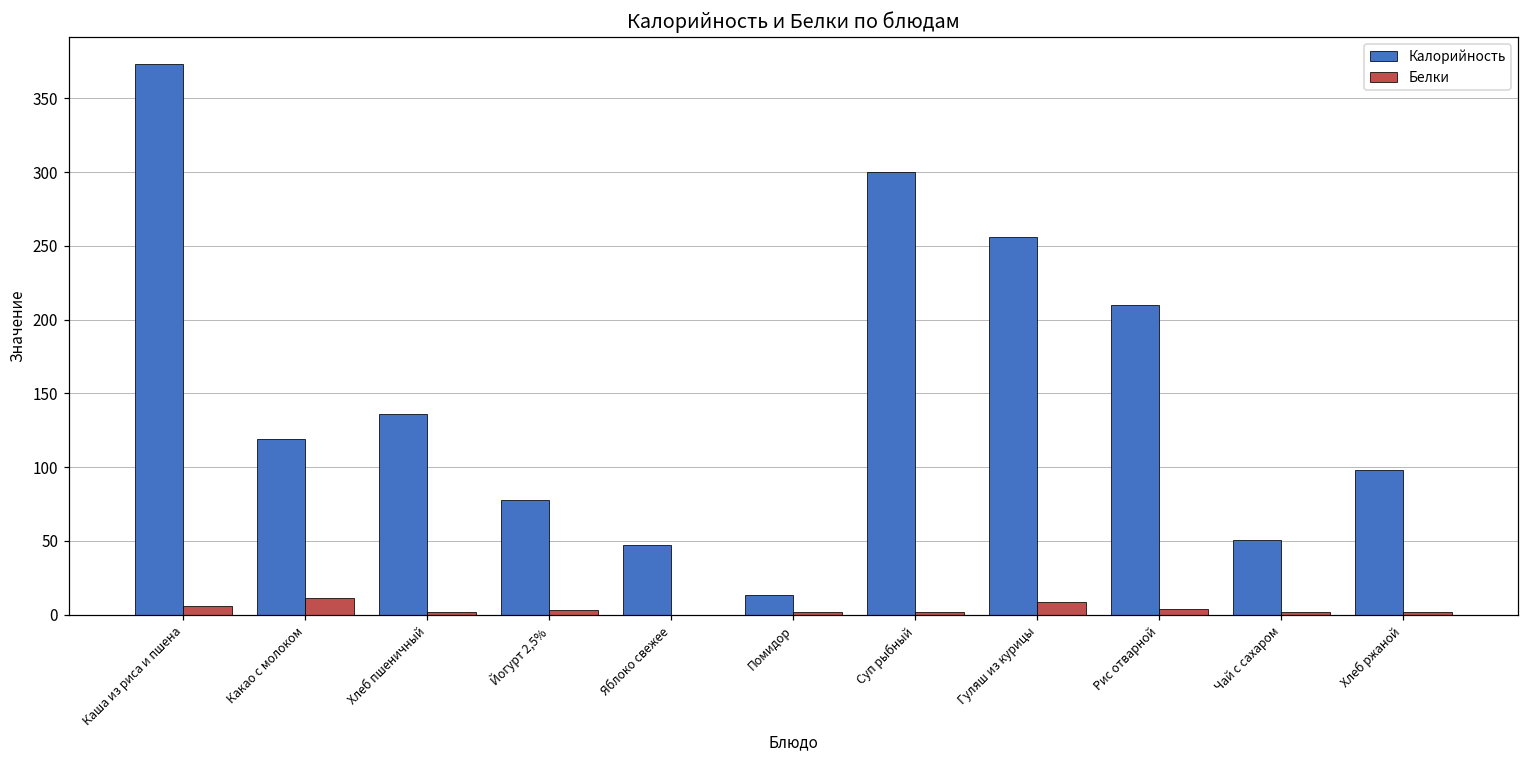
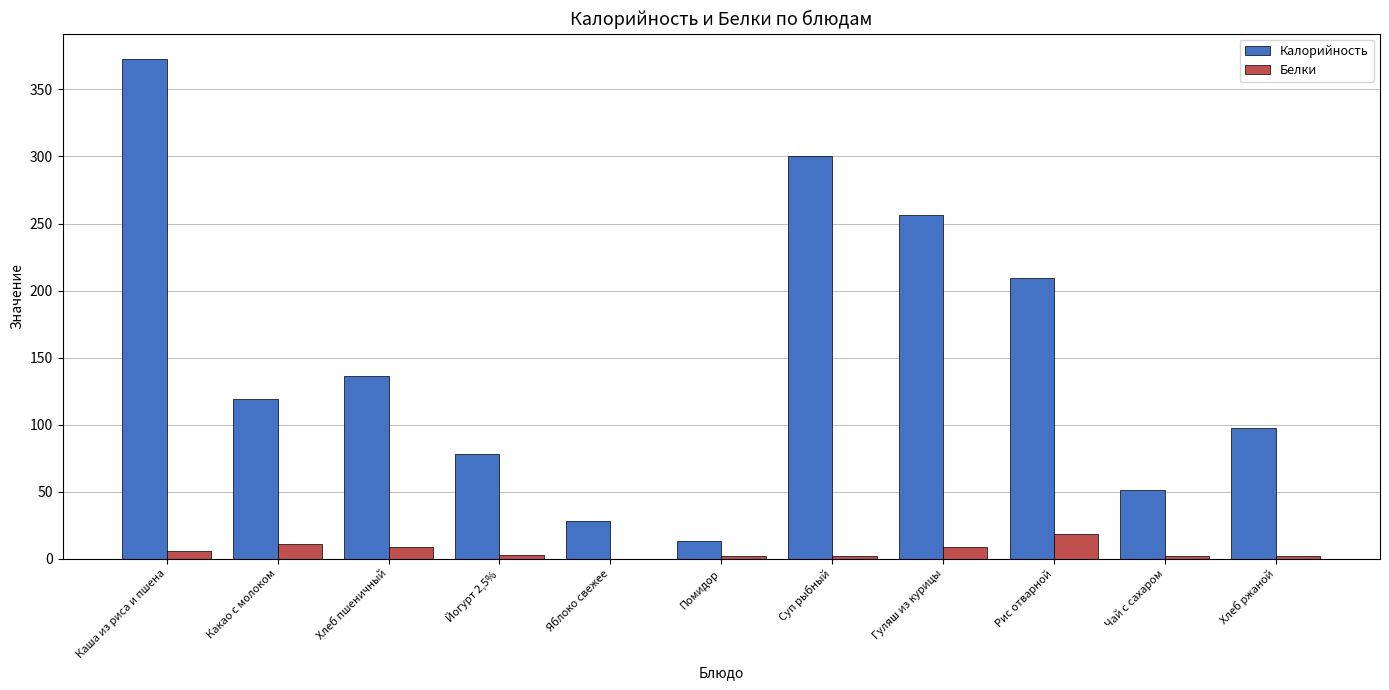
Белки, Хлеб пшеничный: 2 -> 9
Калорийность, Яблоко свежее: 47 -> 28
Белки, Рис отварной: 4 -> 19
